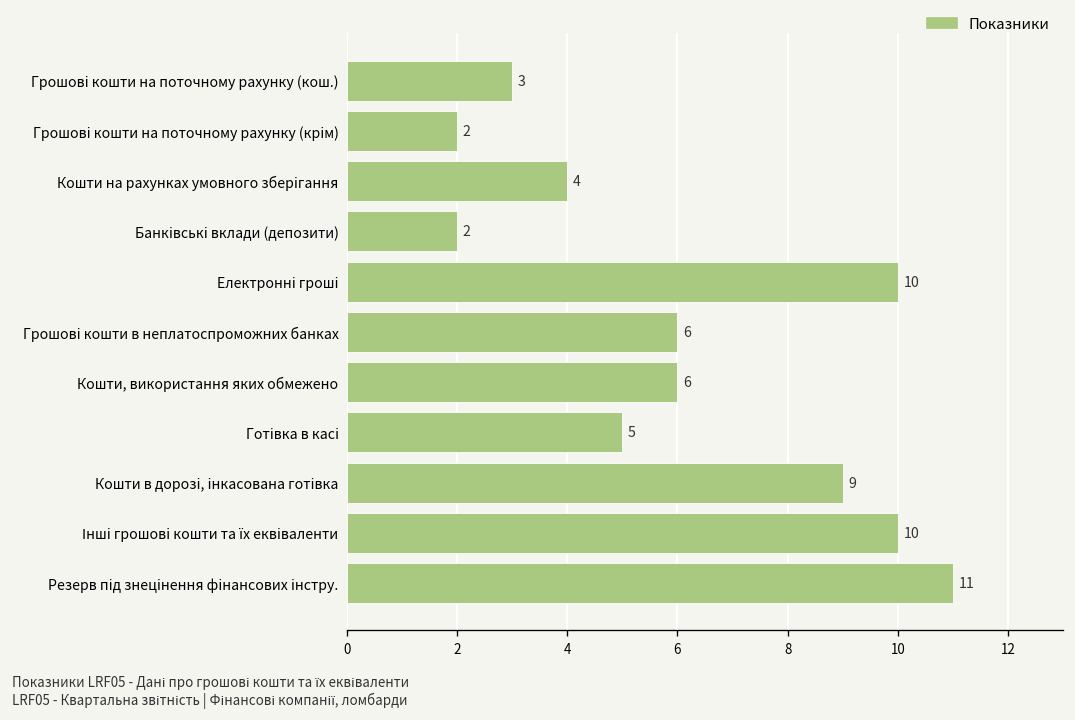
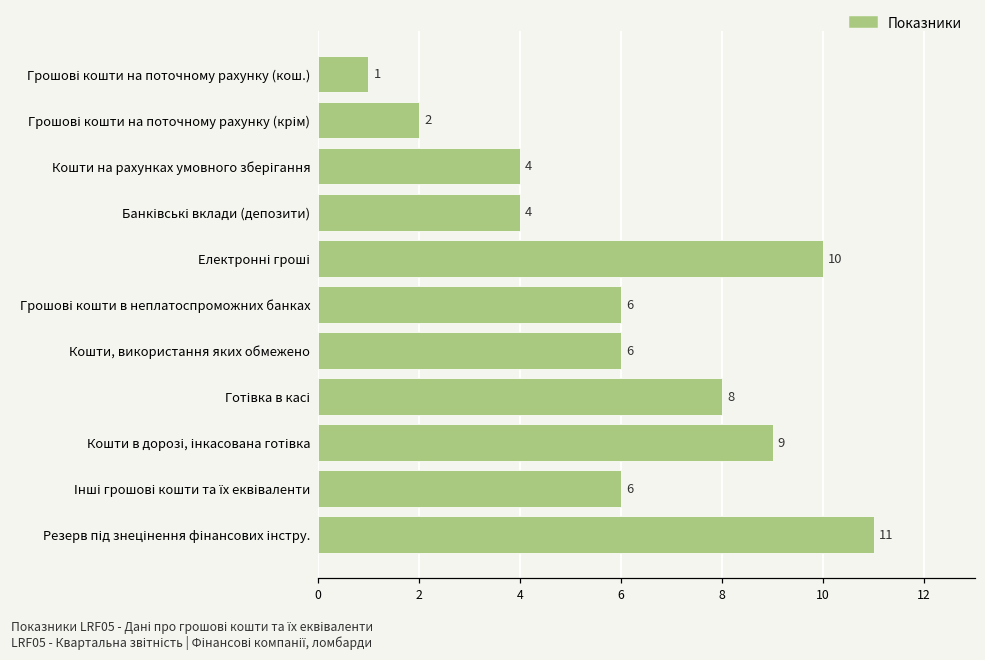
Грошові кошти на поточному рахунку (кош.): 3 -> 1
Банківські вклади (депозити): 2 -> 4
Готівка в касі: 5 -> 8
Інші грошові кошти та їх еквіваленти: 10 -> 6
